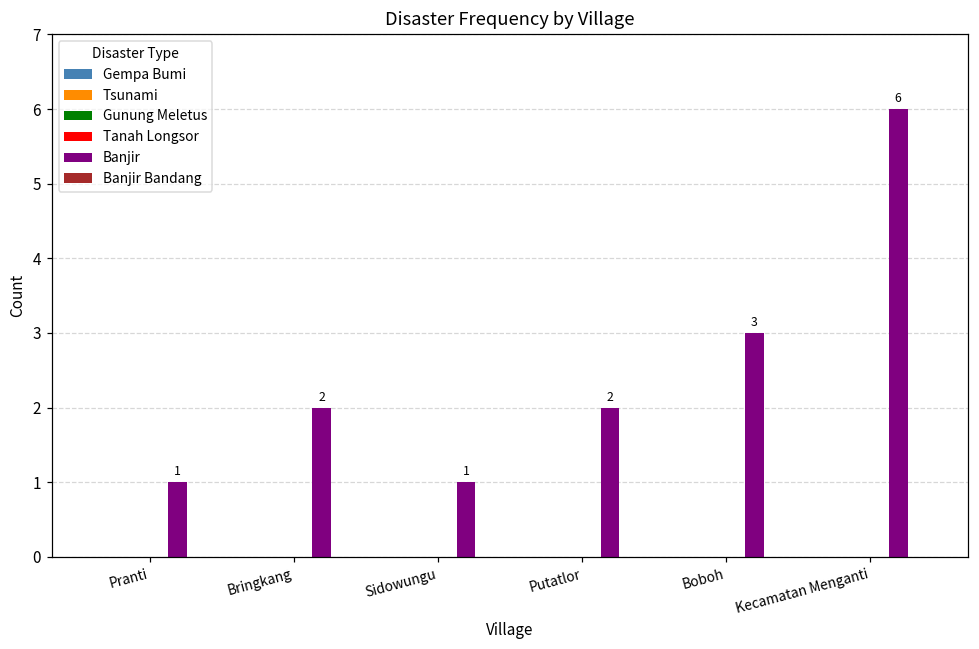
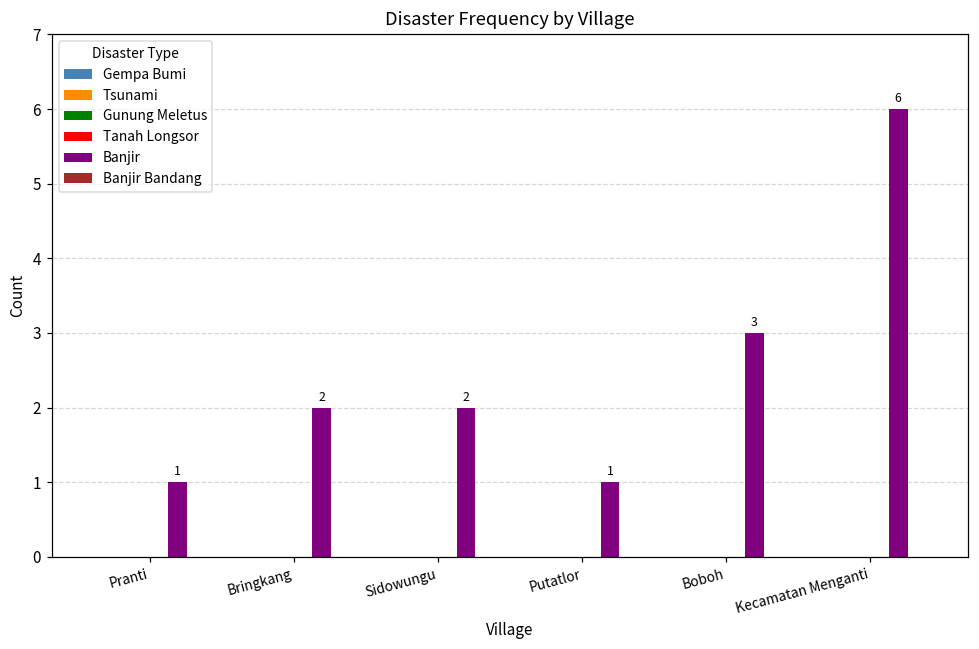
Banjir, Sidowungu: 1 -> 2
Banjir, Putatlor: 2 -> 1
